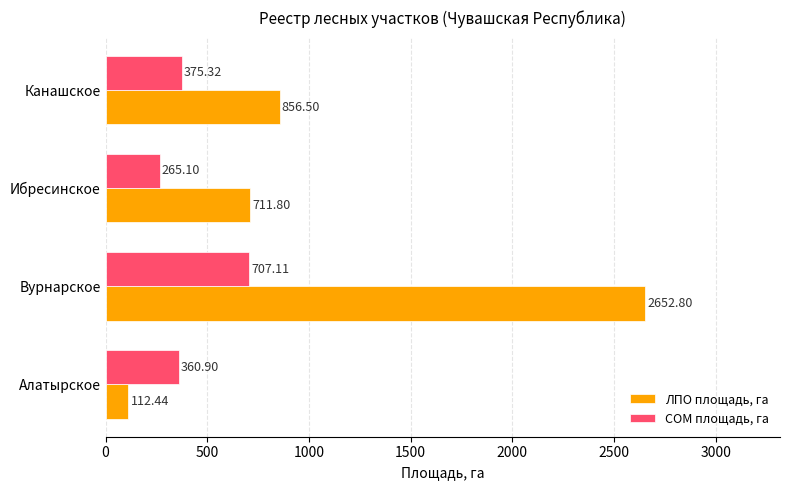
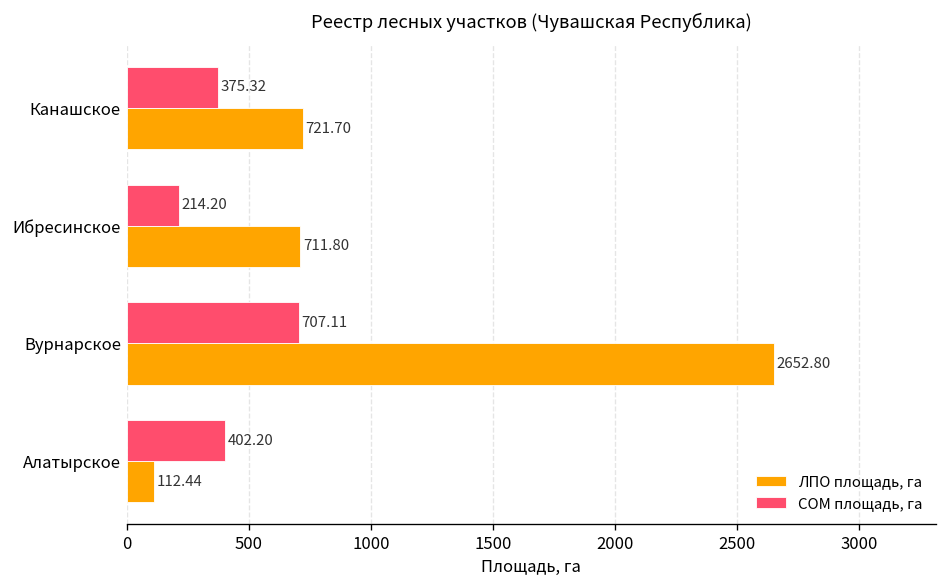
ЛПО площадь, га, Канашское: 856.50 -> 721.70
СОМ площадь, га, Ибресинское: 265.10 -> 214.20
СОМ площадь, га, Алатырское: 360.90 -> 402.20
